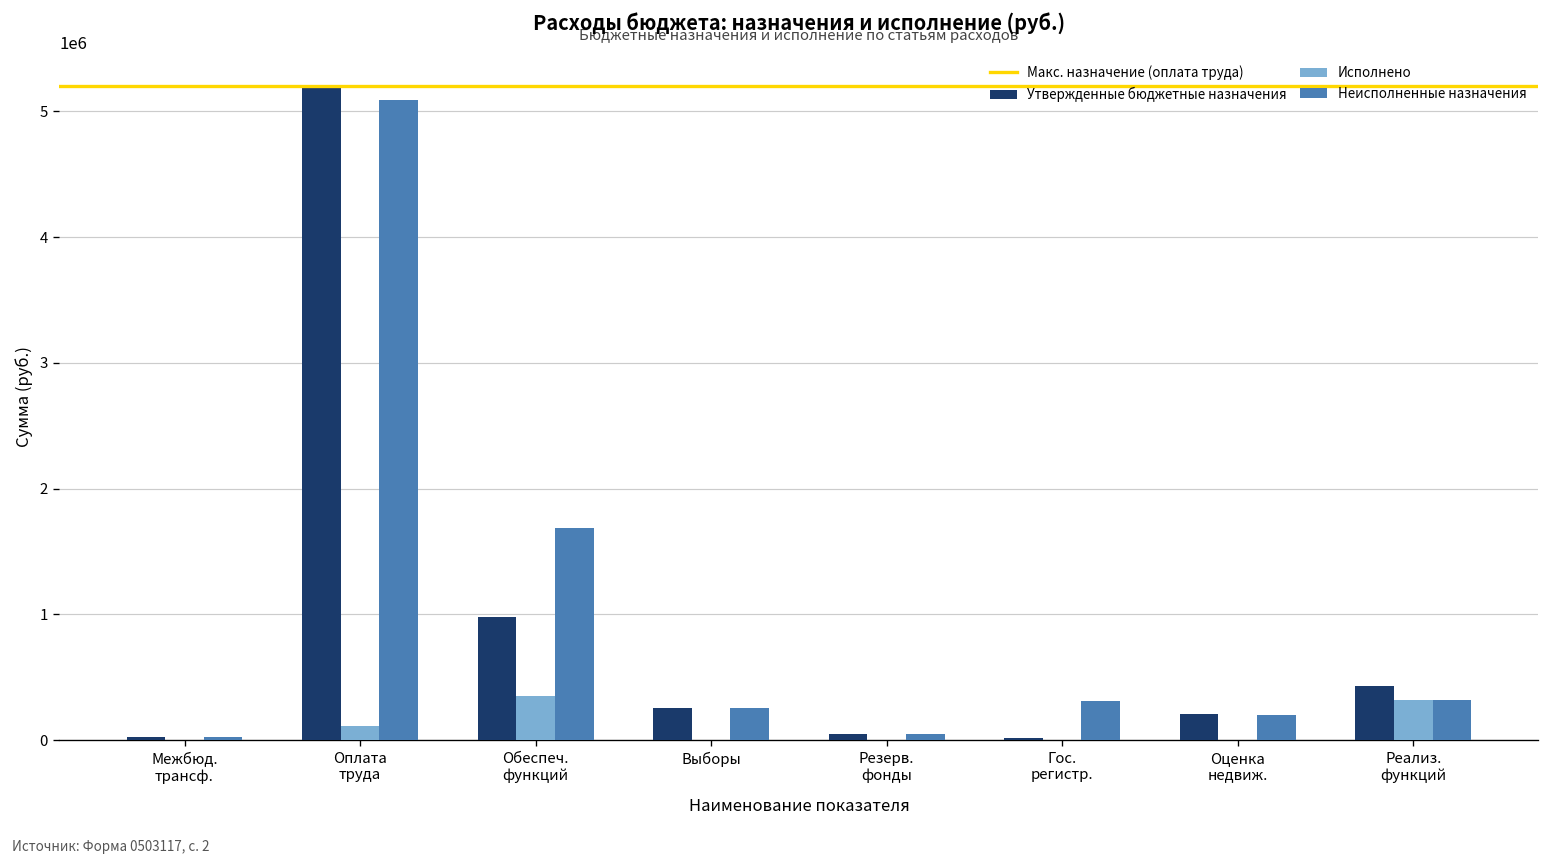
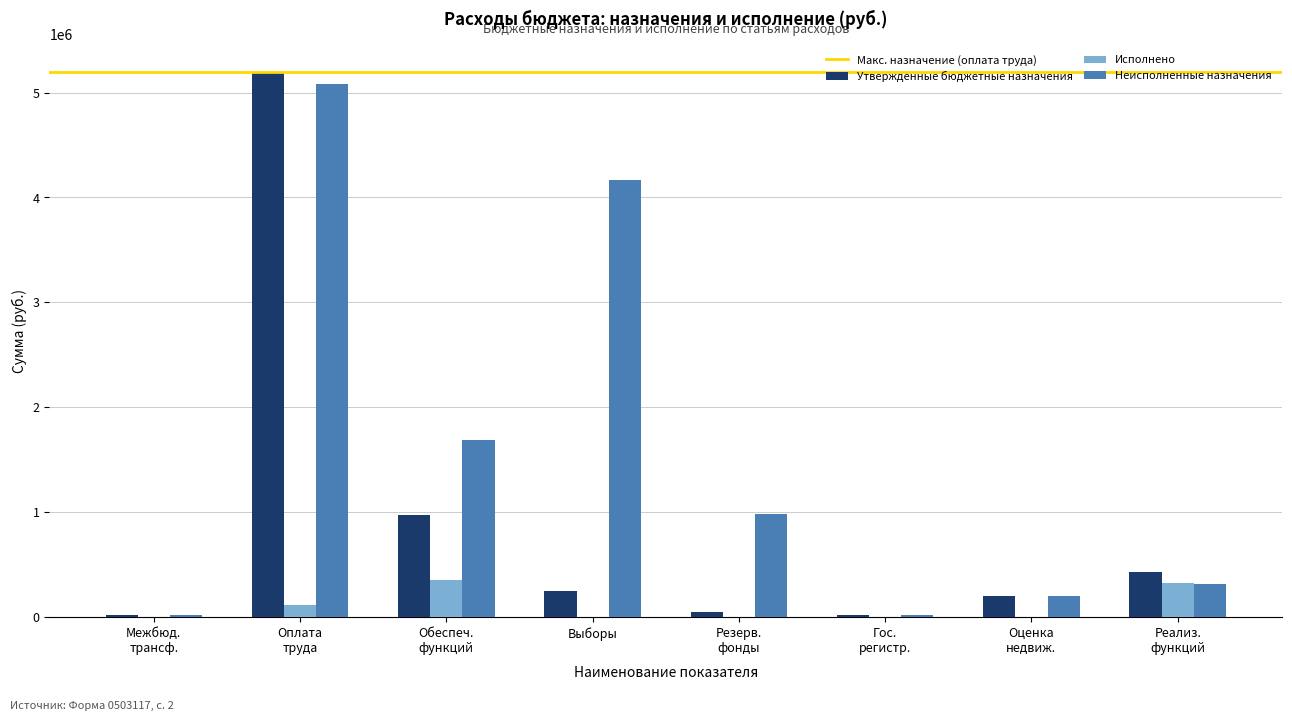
Неисполненные назначения, Выборы: 250000 -> 4170000
Неисполненные назначения, Резерв. фонды: 50000 -> 990000
Неисполненные назначения, Гос. регистр.: 320000 -> 20000
